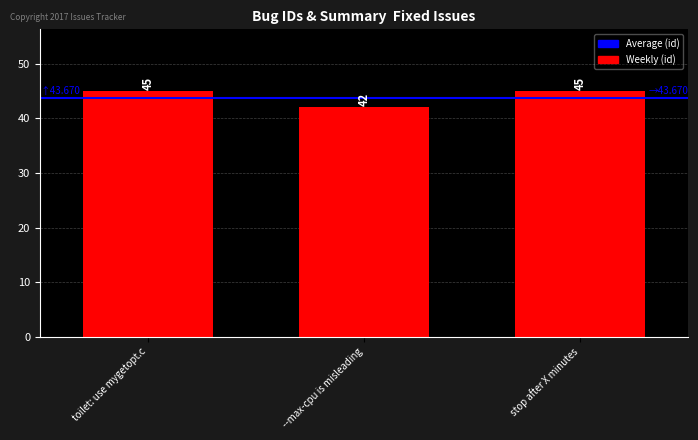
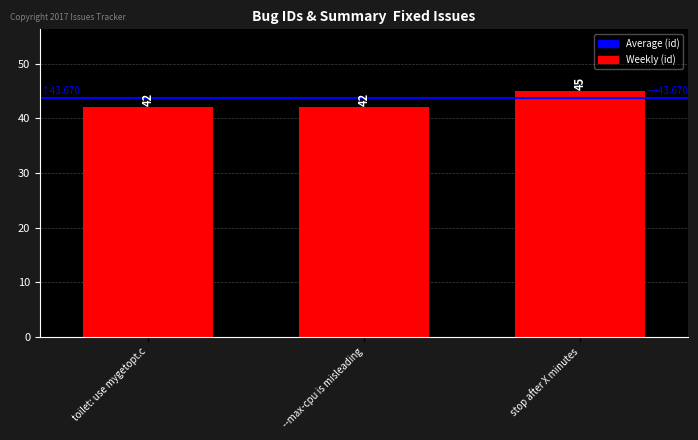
toilet: use mygetopt.c: 45 -> 42
